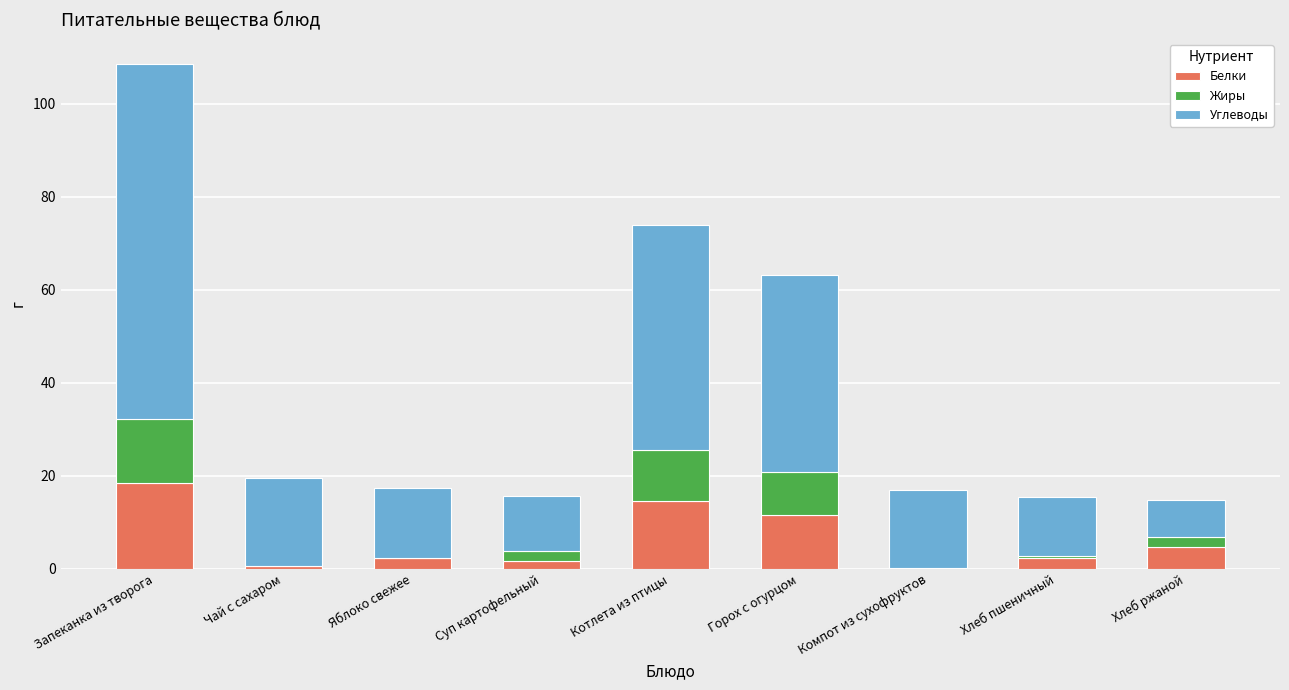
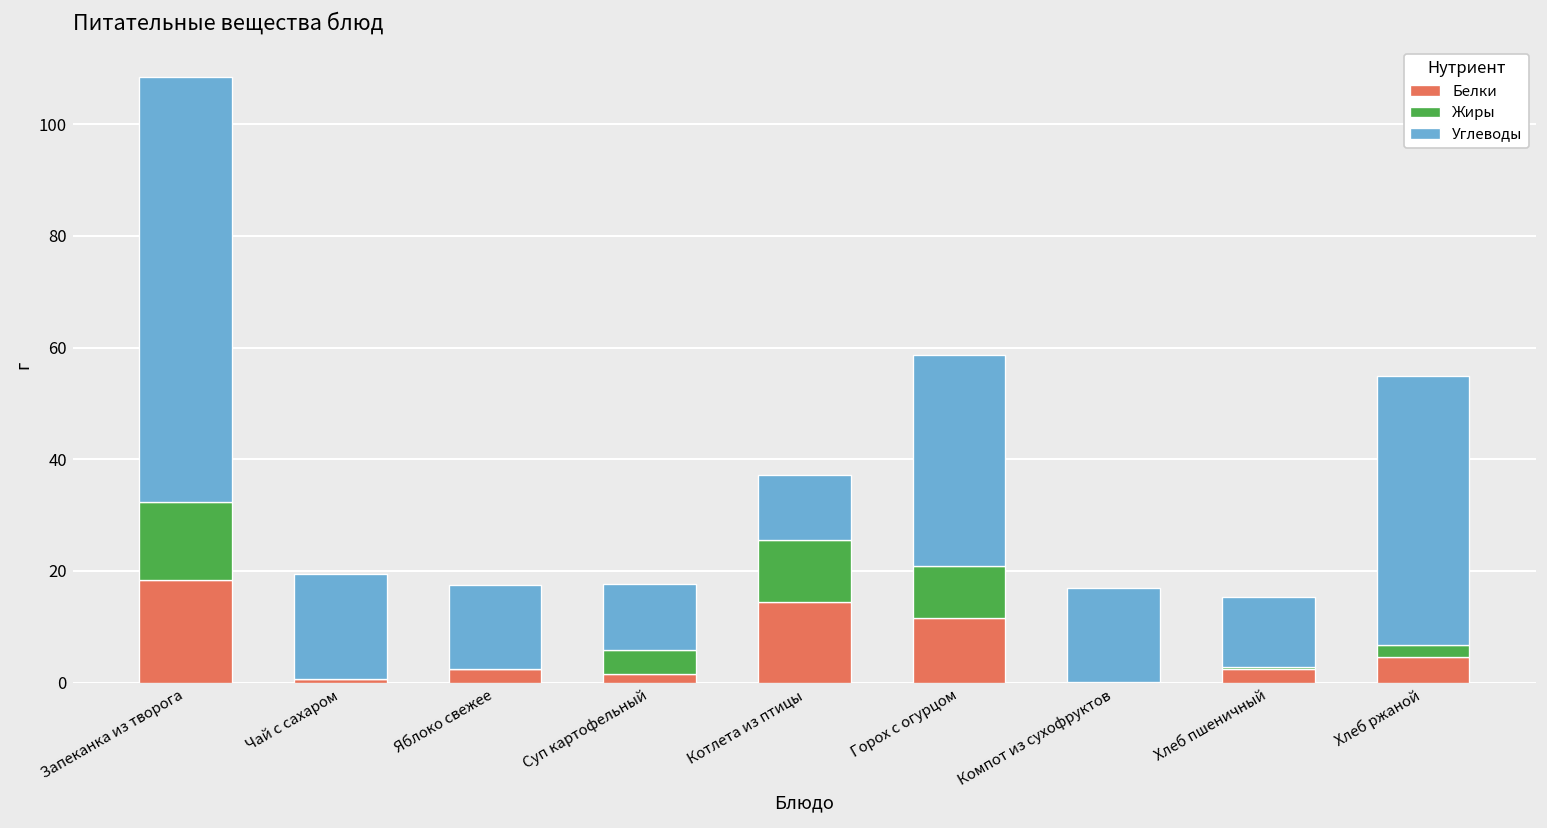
Жиры, Суп картофельный: 2 -> 4
Углеводы, Котлета из птицы: 48 -> 12
Углеводы, Горох с огурцом: 42 -> 38
Углеводы, Хлеб ржаной: 8 -> 48
